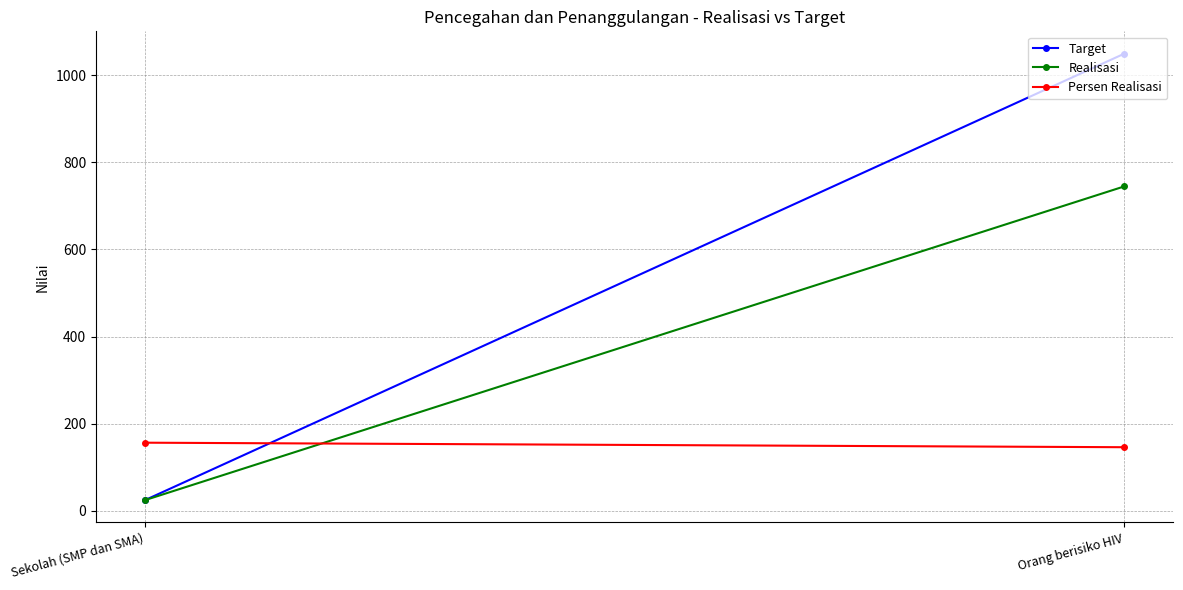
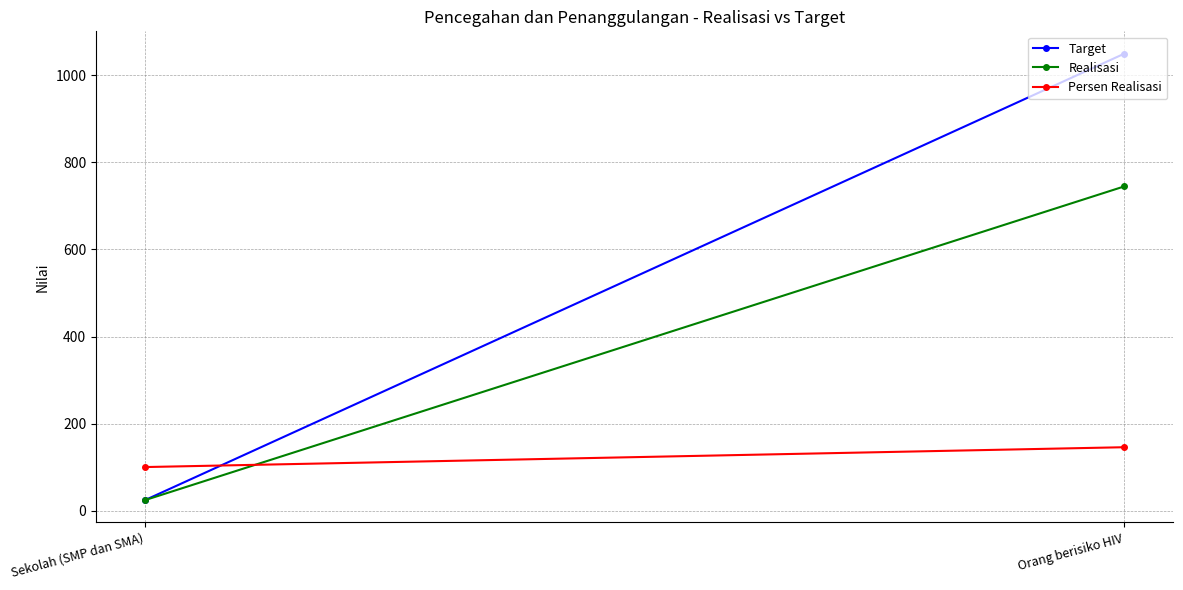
Persen Realisasi, Sekolah (SMP dan SMA): 160 -> 100
